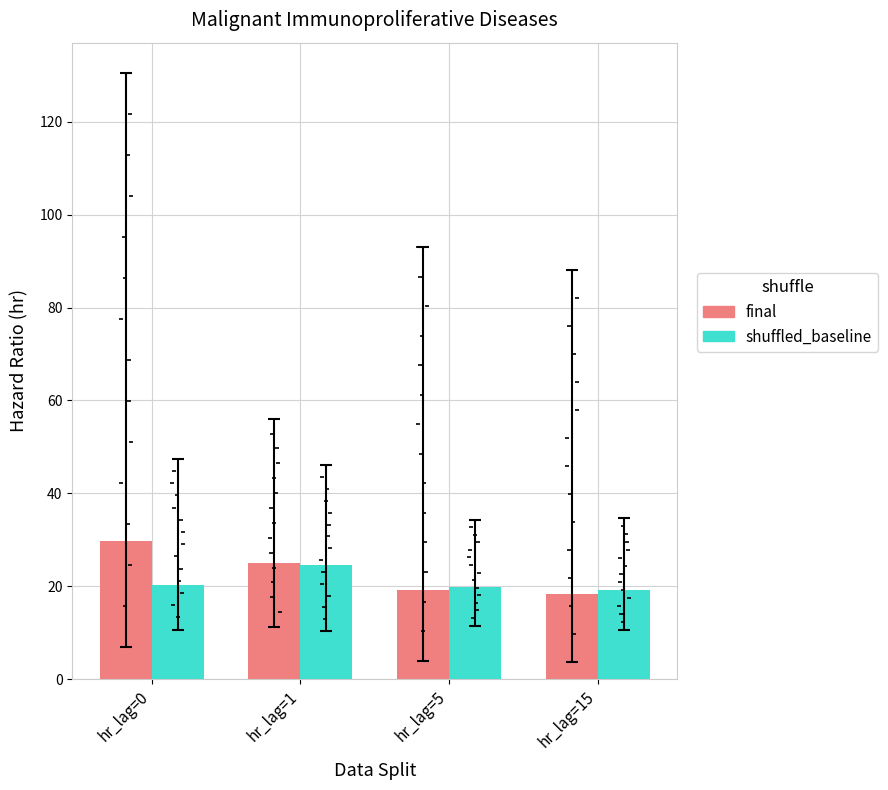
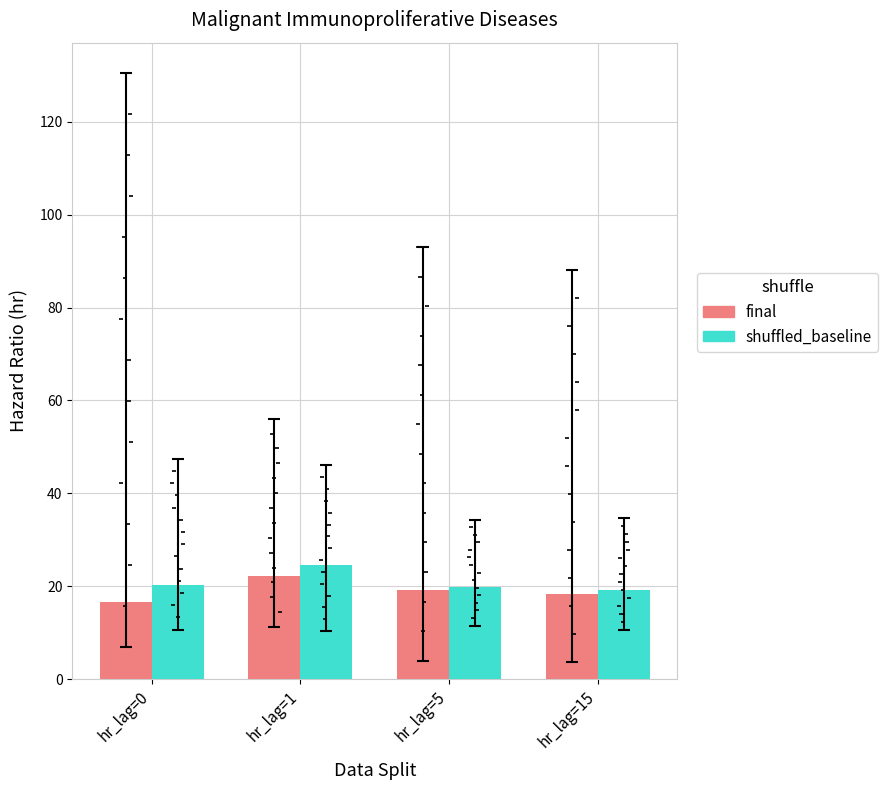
final, hr_lag=0: 30 -> 17
final, hr_lag=1: 25 -> 22
